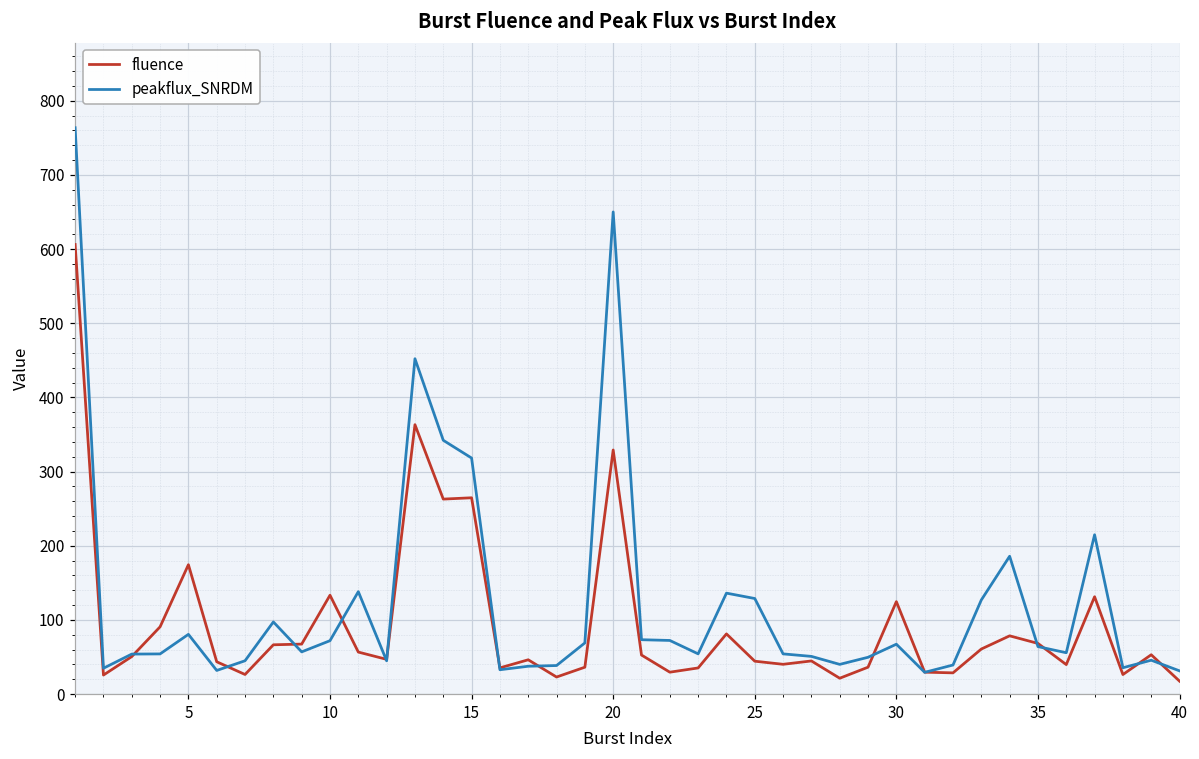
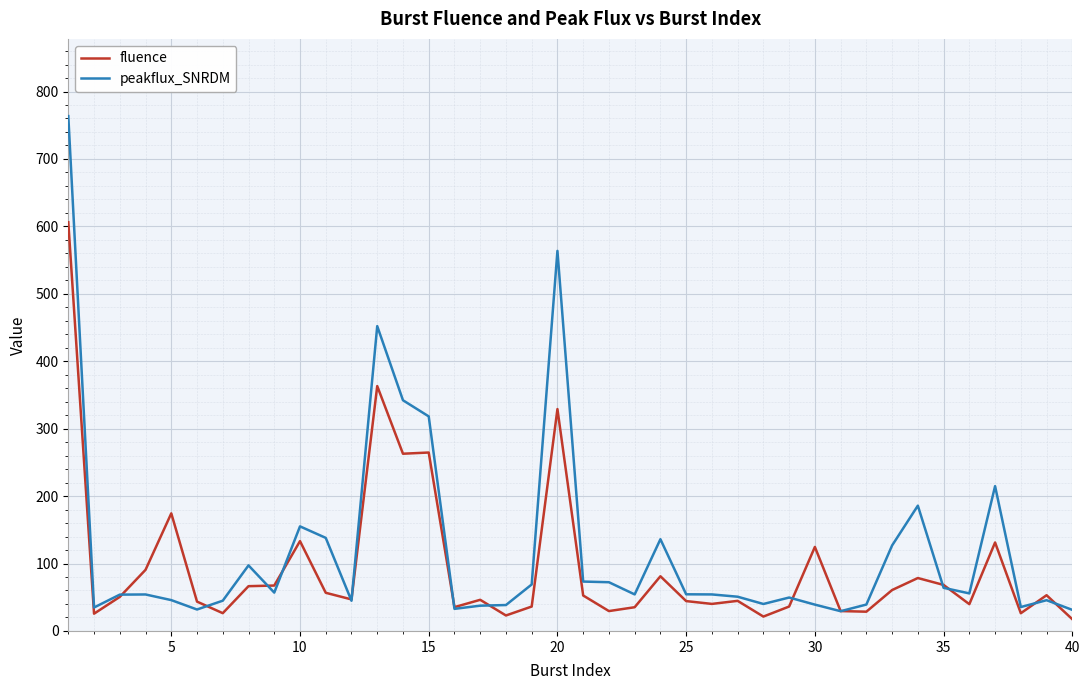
peakflux_SNRDM, 5: 80 -> 50
peakflux_SNRDM, 10: 70 -> 160
peakflux_SNRDM, 20: 650 -> 560
peakflux_SNRDM, 25: 130 -> 50
peakflux_SNRDM, 30: 70 -> 40
